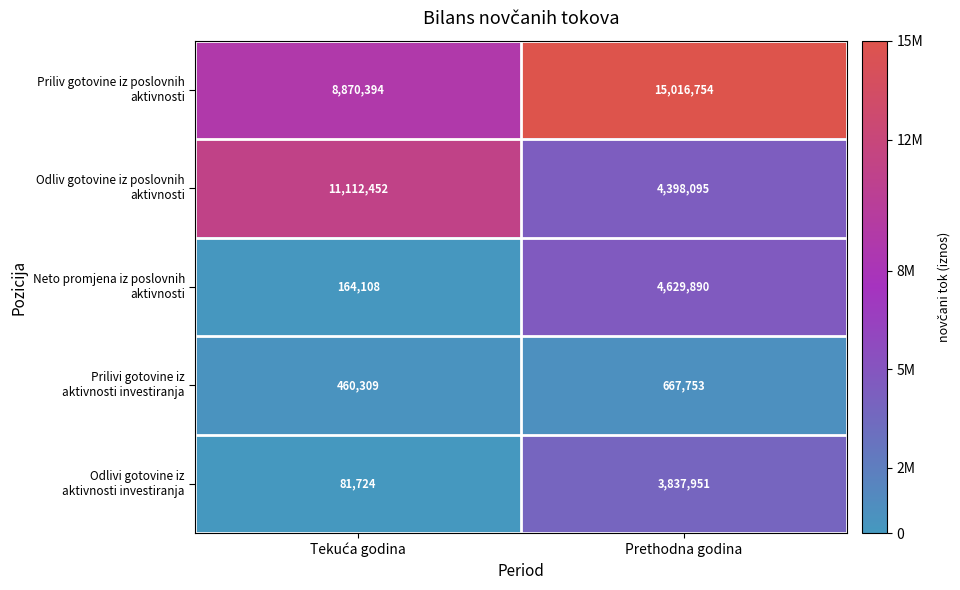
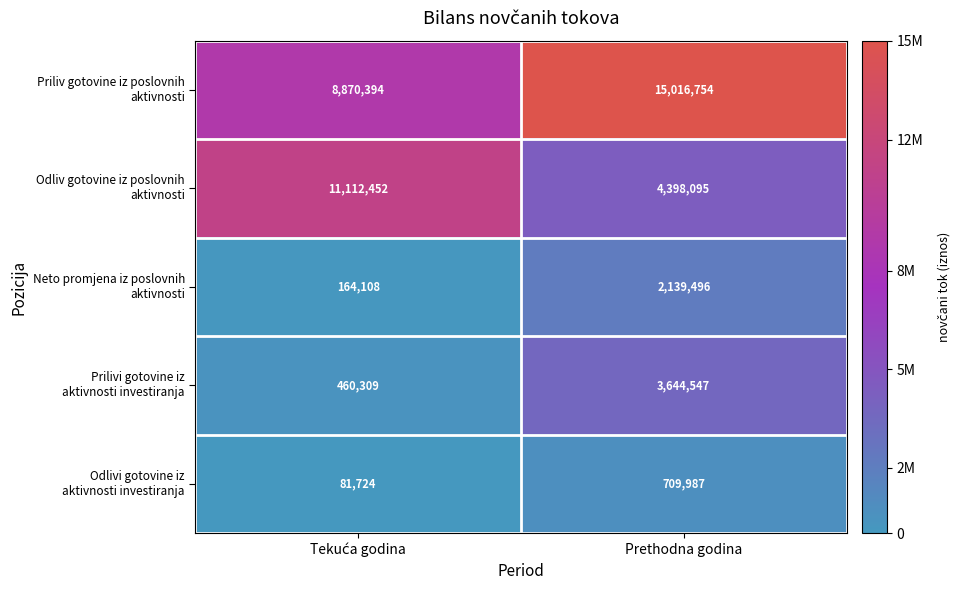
Neto promjena iz poslovnih aktivnosti, Prethodna godina: 4,629,890 -> 2,139,496
Prilivi gotovine iz aktivnosti investiranja, Prethodna godina: 667,753 -> 3,644,547
Odlivi gotovine iz aktivnosti investiranja, Prethodna godina: 3,837,951 -> 709,987
